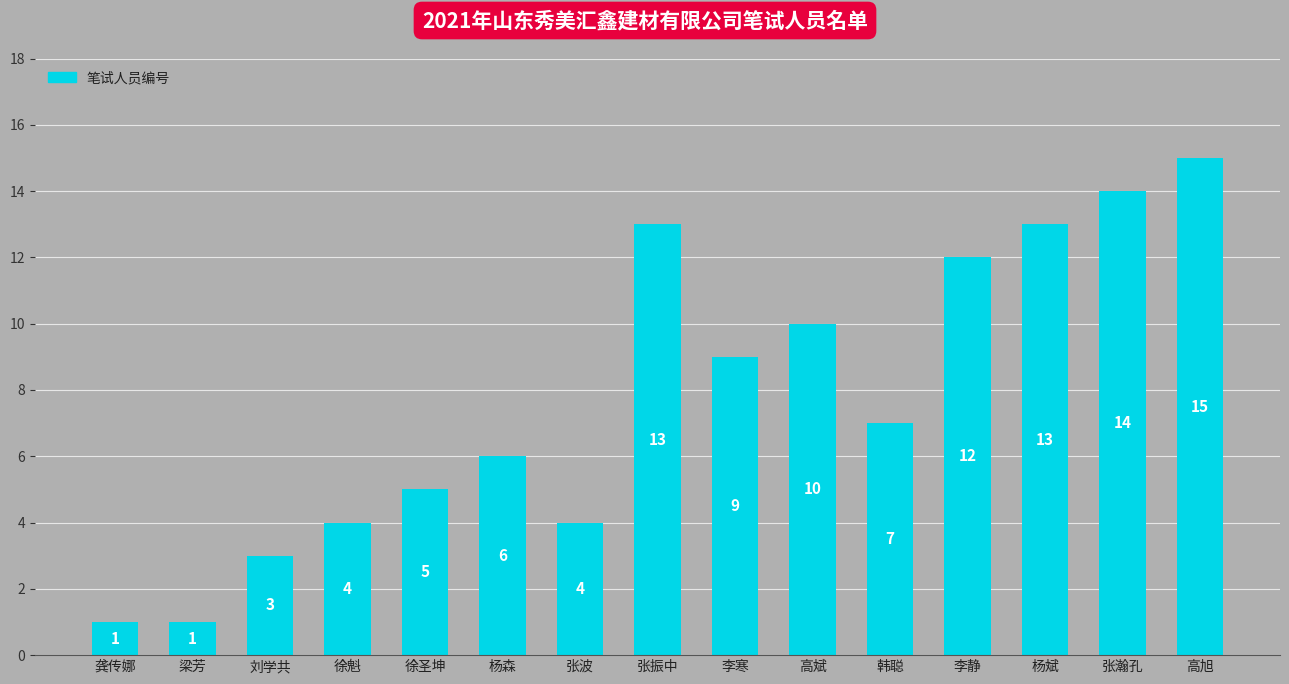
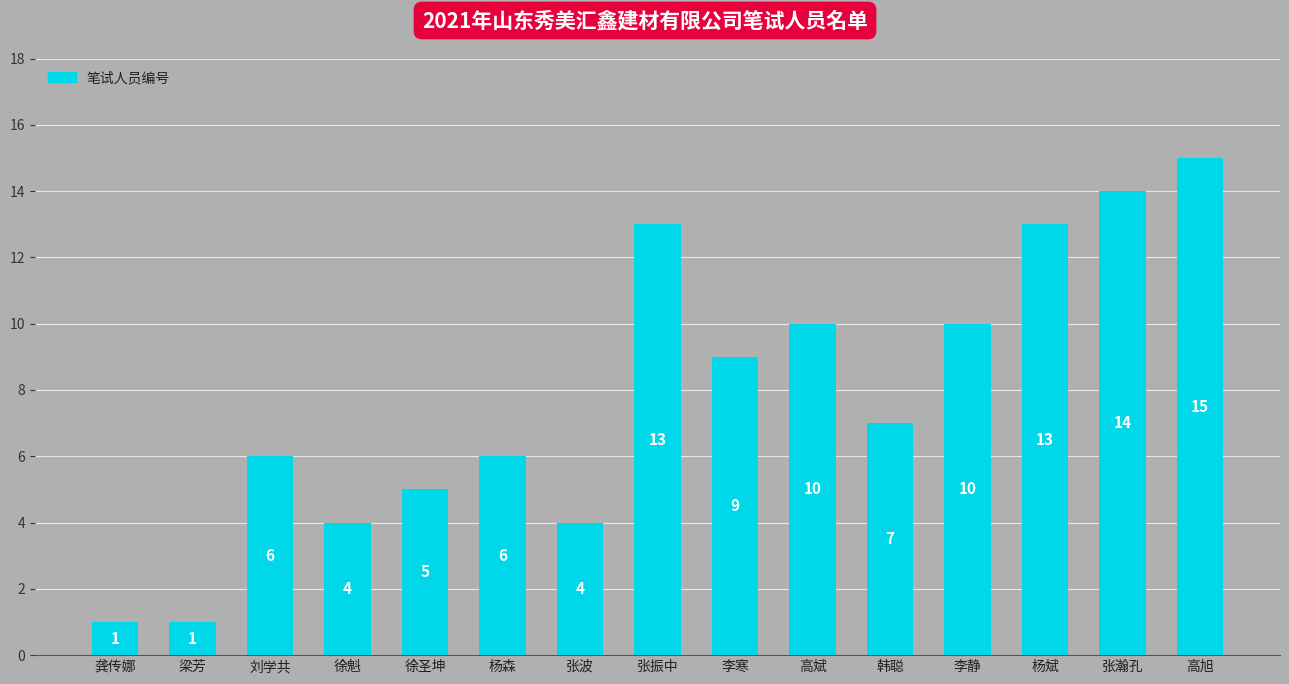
刘学共: 3 -> 6
李静: 12 -> 10
